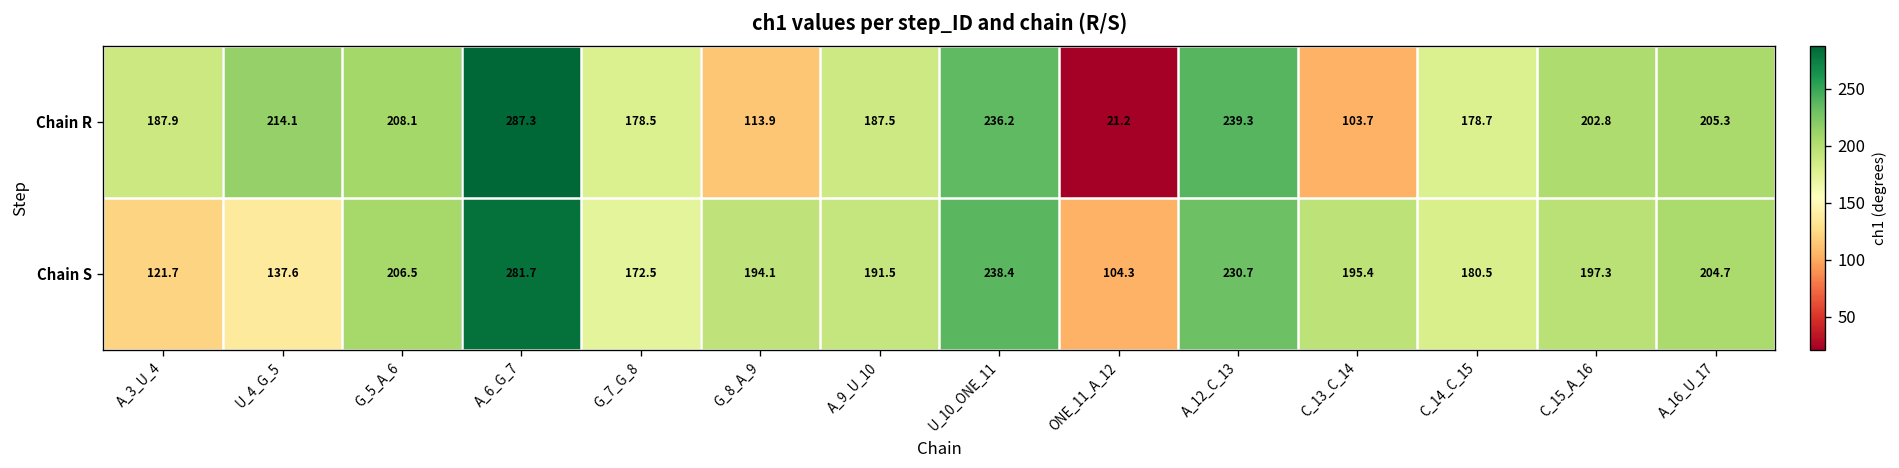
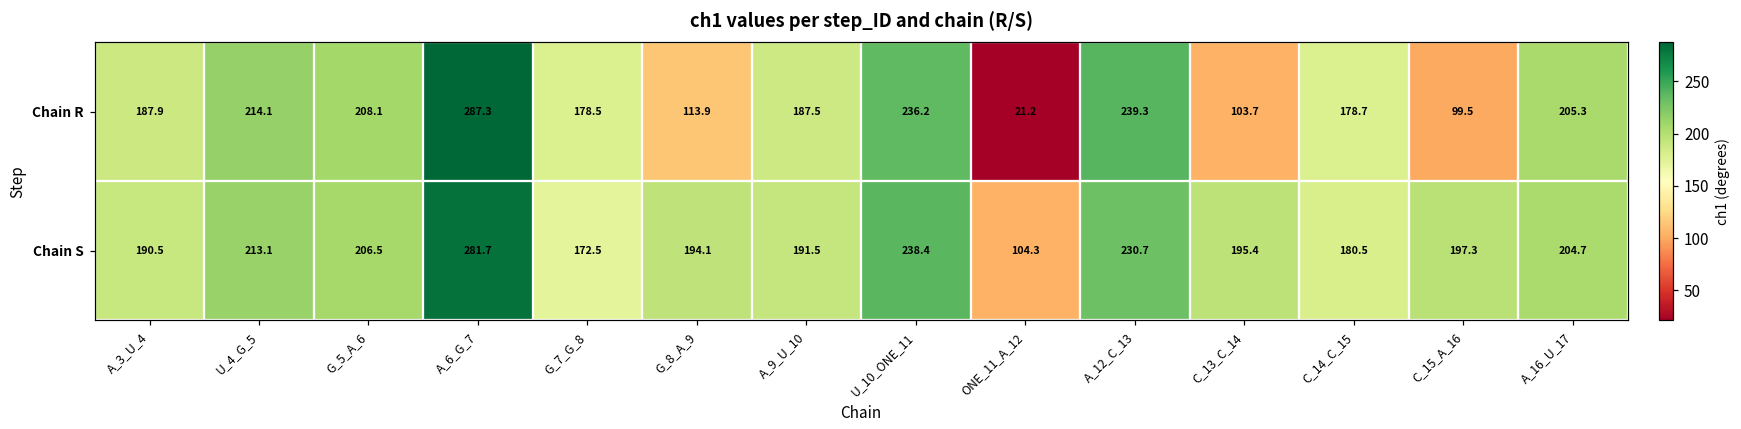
Chain R, C_15_A_16: 202.8 -> 99.5
Chain S, A_3_U_4: 121.7 -> 190.5
Chain S, U_4_G_5: 137.6 -> 213.1
